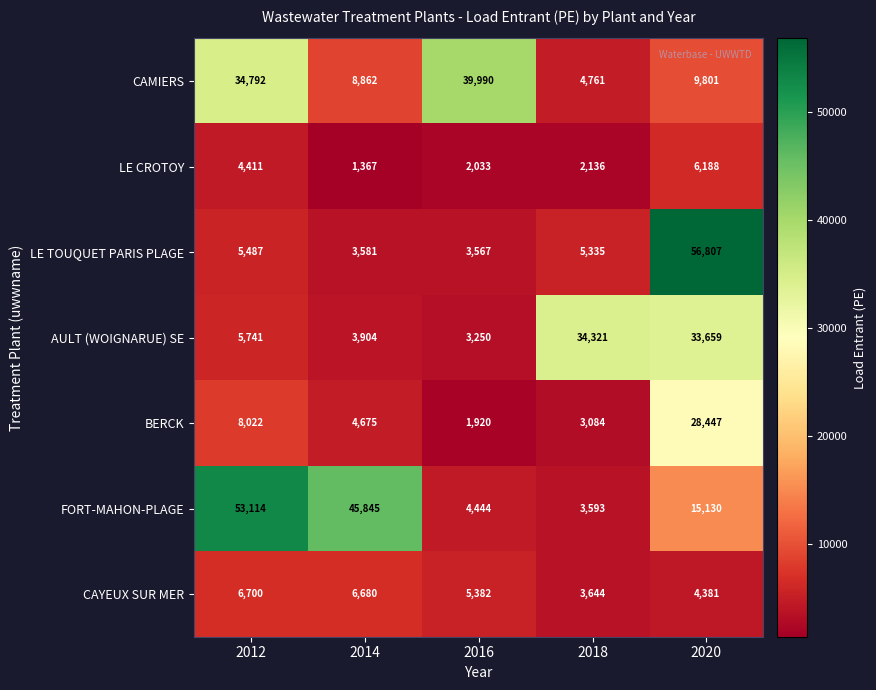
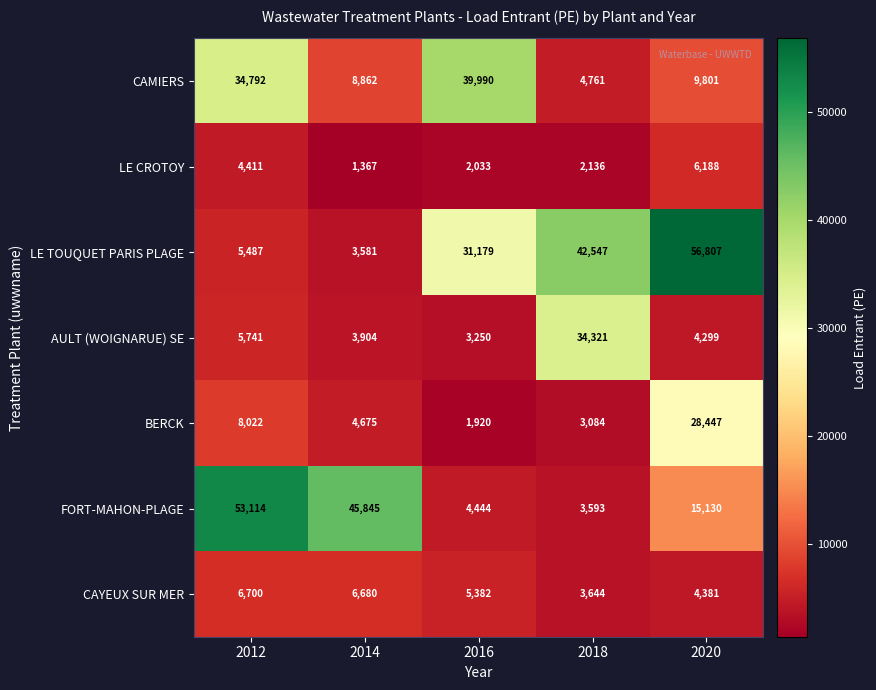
LE TOUQUET PARIS PLAGE, 2016: 3,567 -> 31,179
LE TOUQUET PARIS PLAGE, 2018: 5,335 -> 42,547
AULT (WOIGNARUE) SE, 2020: 33,659 -> 4,299
